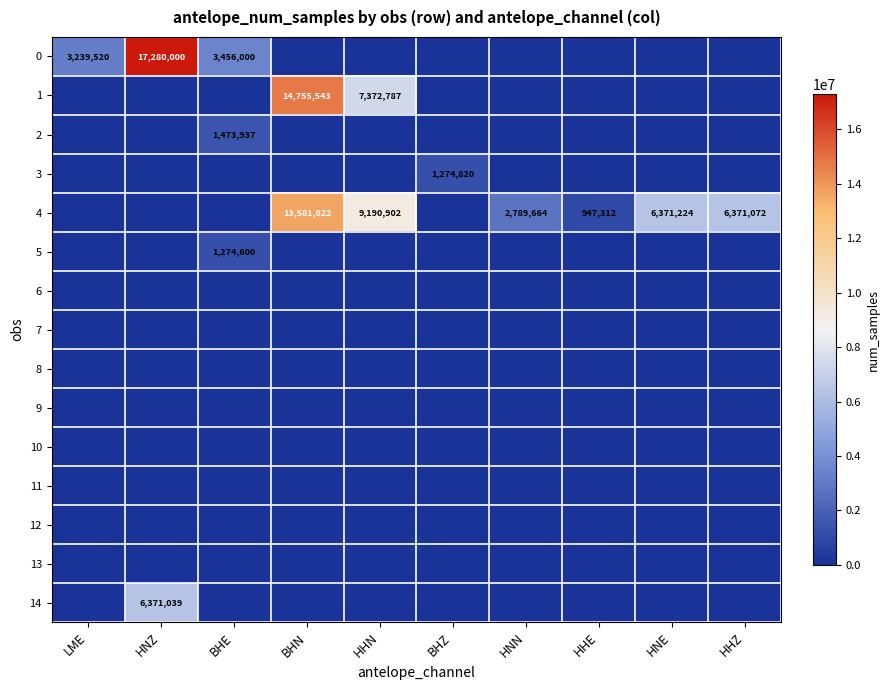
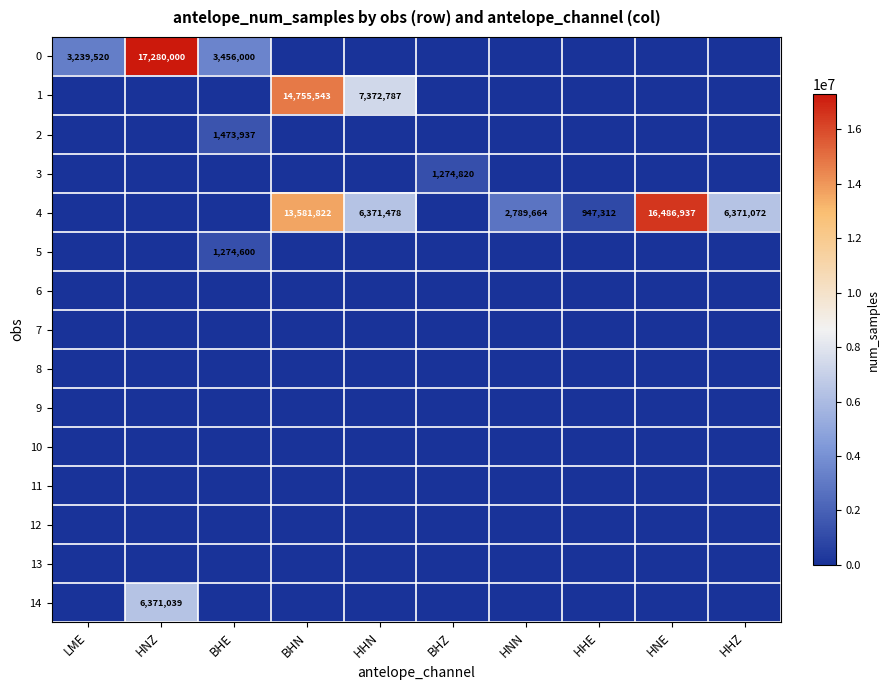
4, HHN: 9,190,902 -> 6,371,478
4, HNE: 6,371,224 -> 16,486,937
